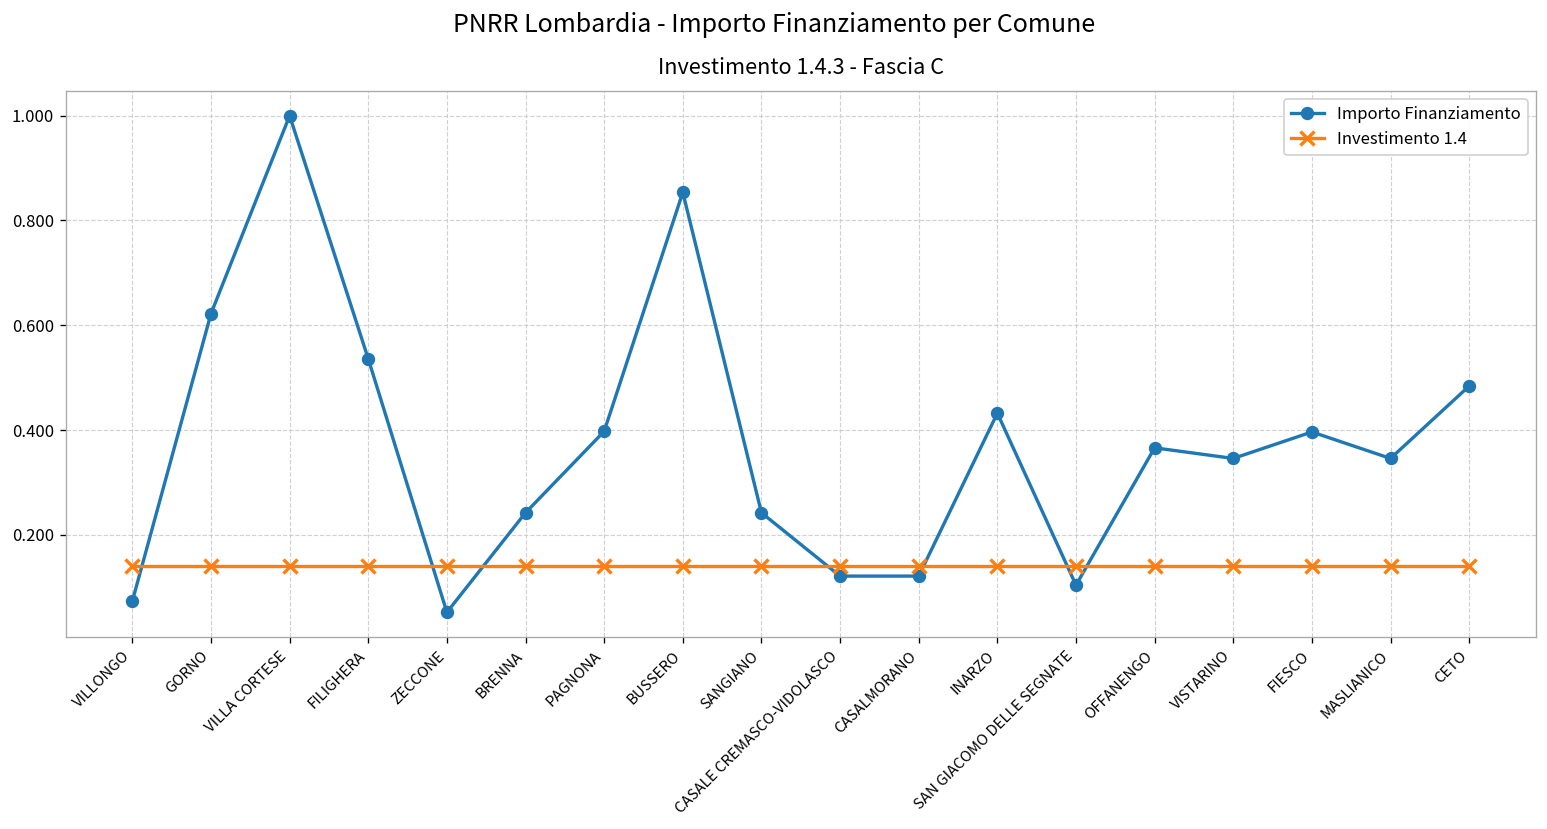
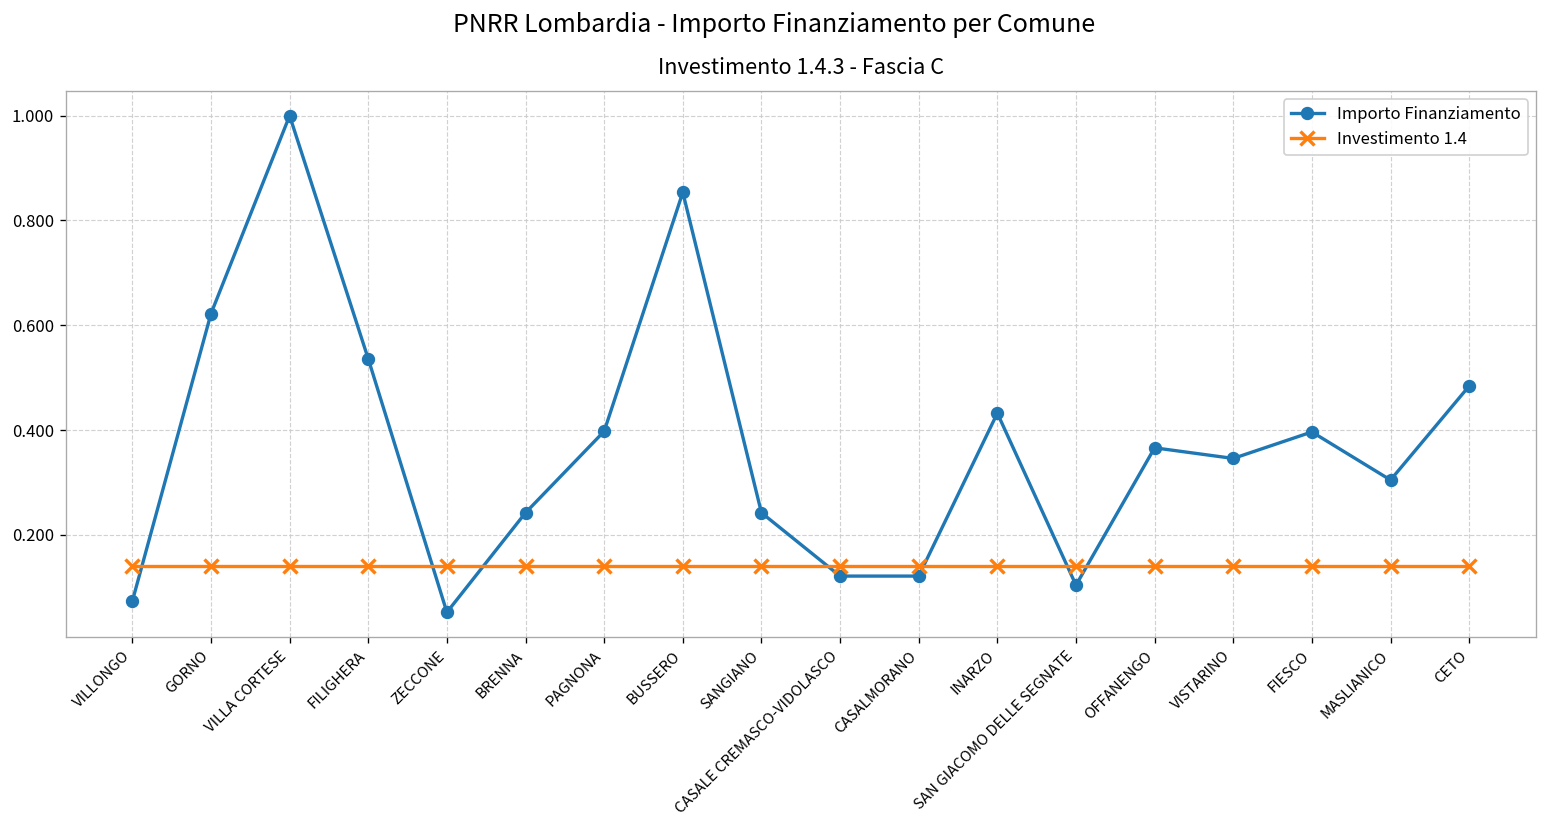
Importo Finanziamento, MASLIANICO: 0.35 -> 0.30
